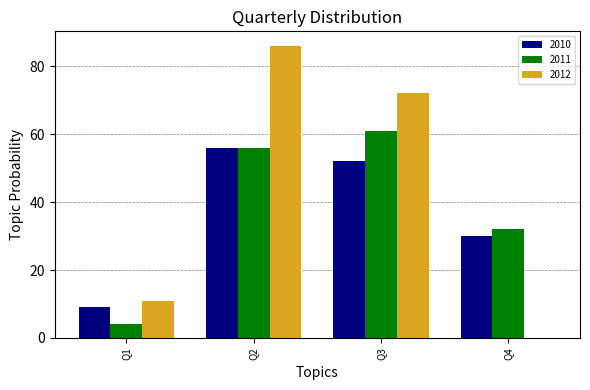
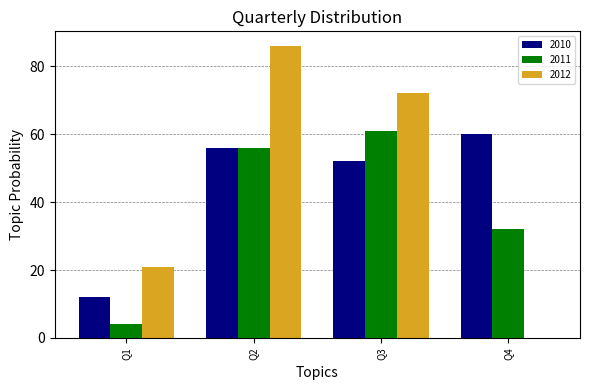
2010, Q1: 9 -> 12
2012, Q1: 11 -> 21
2010, Q4: 30 -> 60
